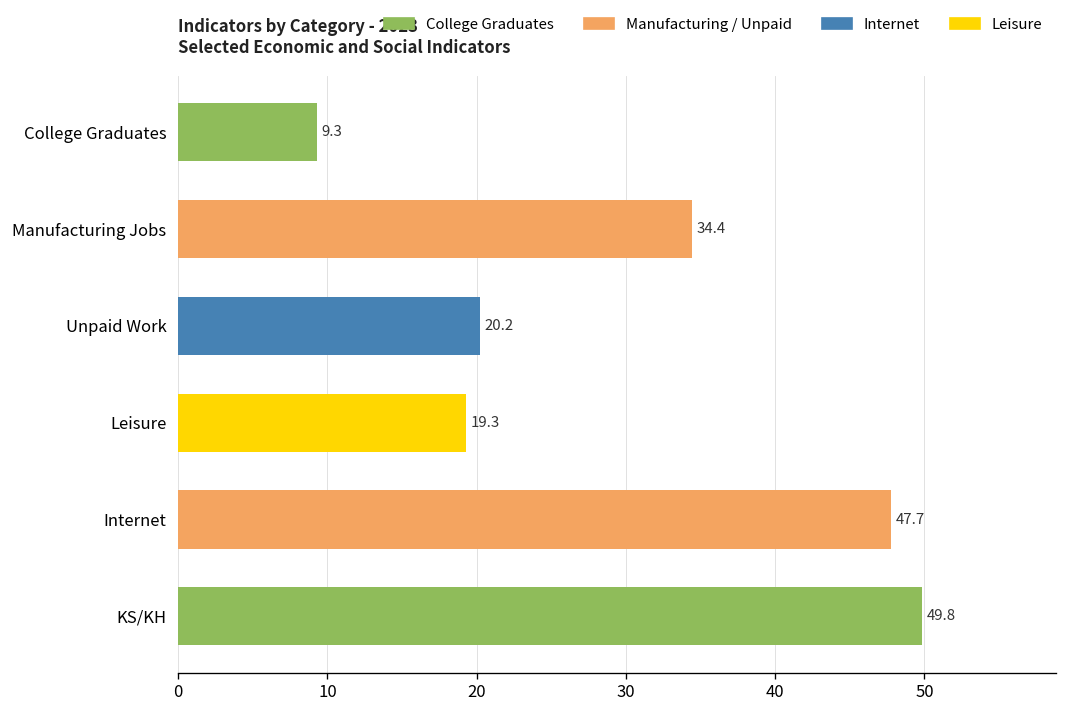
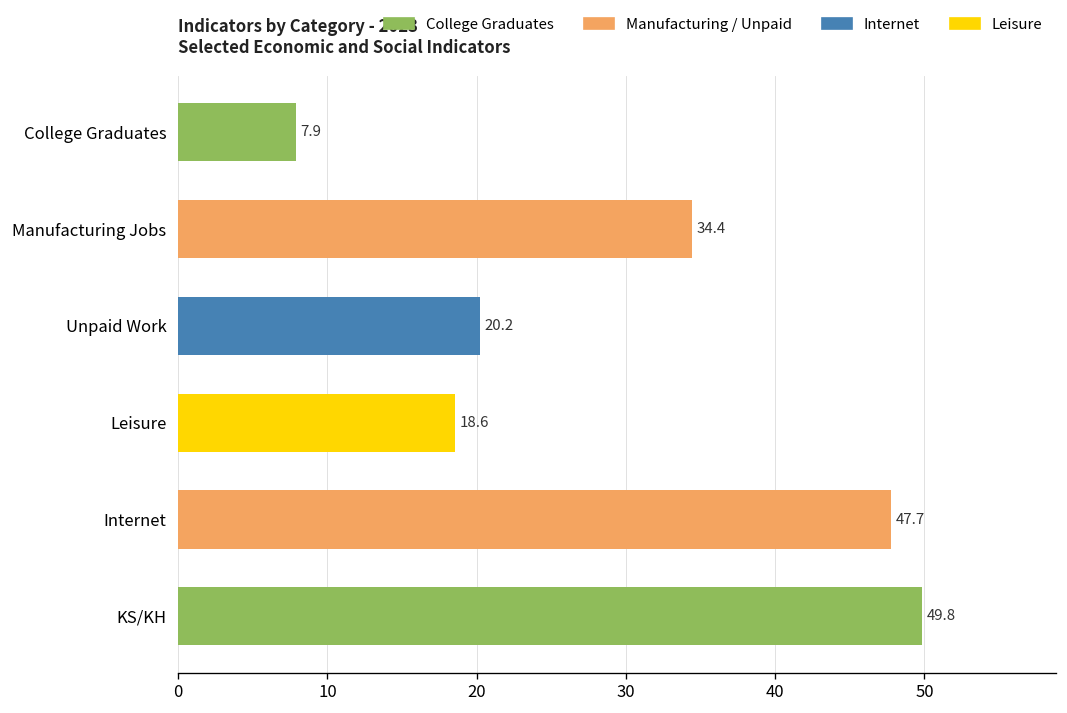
College Graduates: 9.3 -> 7.9
Leisure: 19.3 -> 18.6
